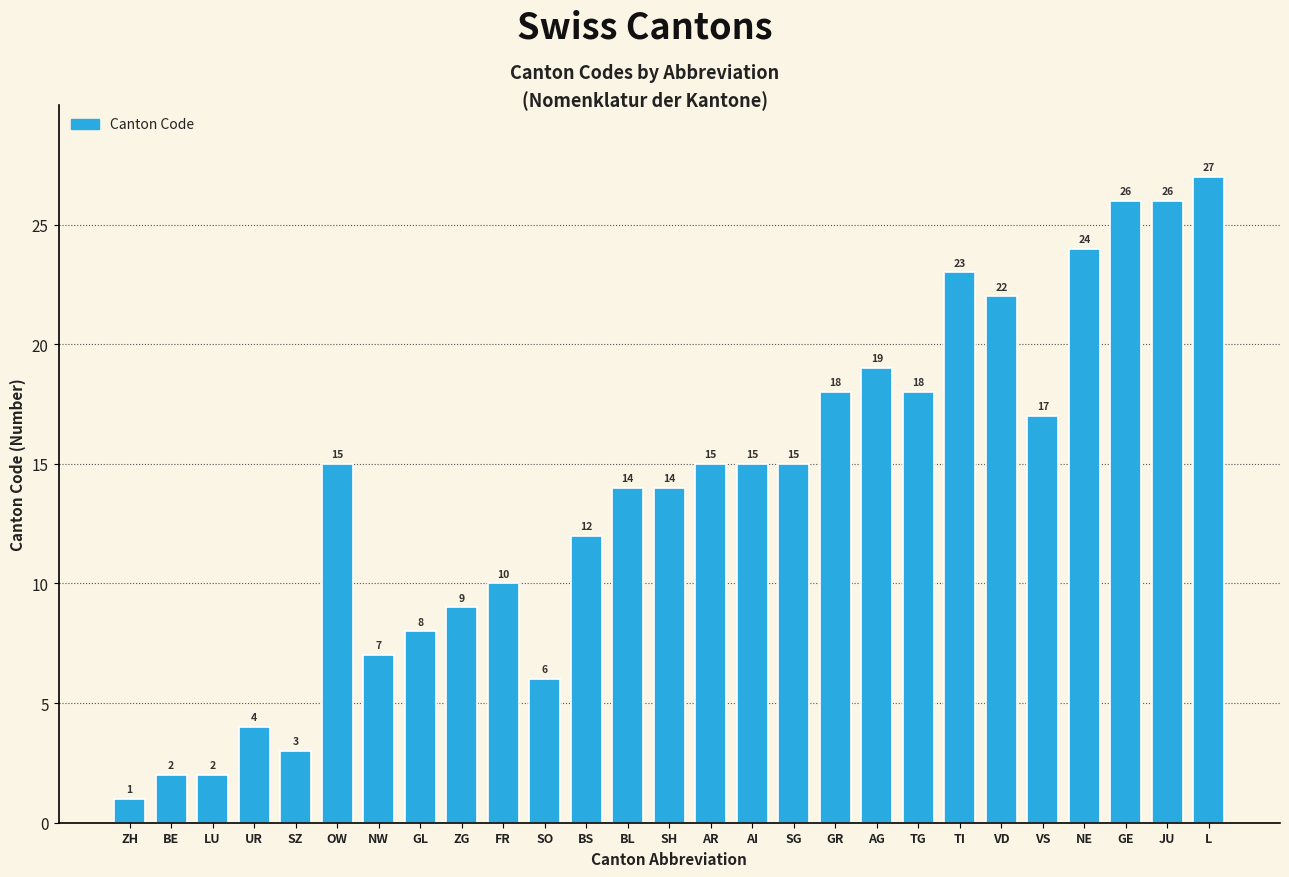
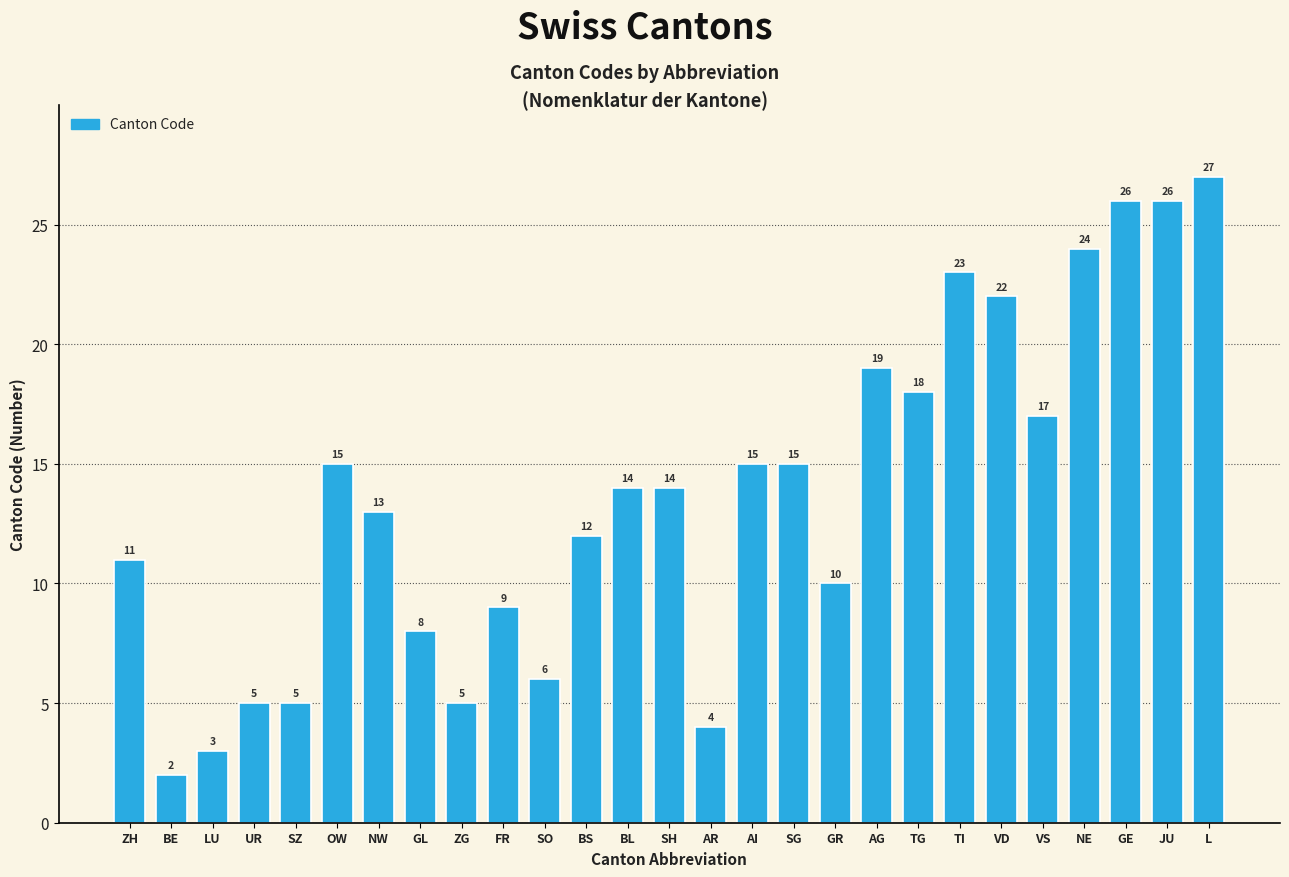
ZH: 1 -> 11
LU: 2 -> 3
UR: 4 -> 5
SZ: 3 -> 5
NW: 7 -> 13
ZG: 9 -> 5
FR: 10 -> 9
AR: 15 -> 4
GR: 18 -> 10
